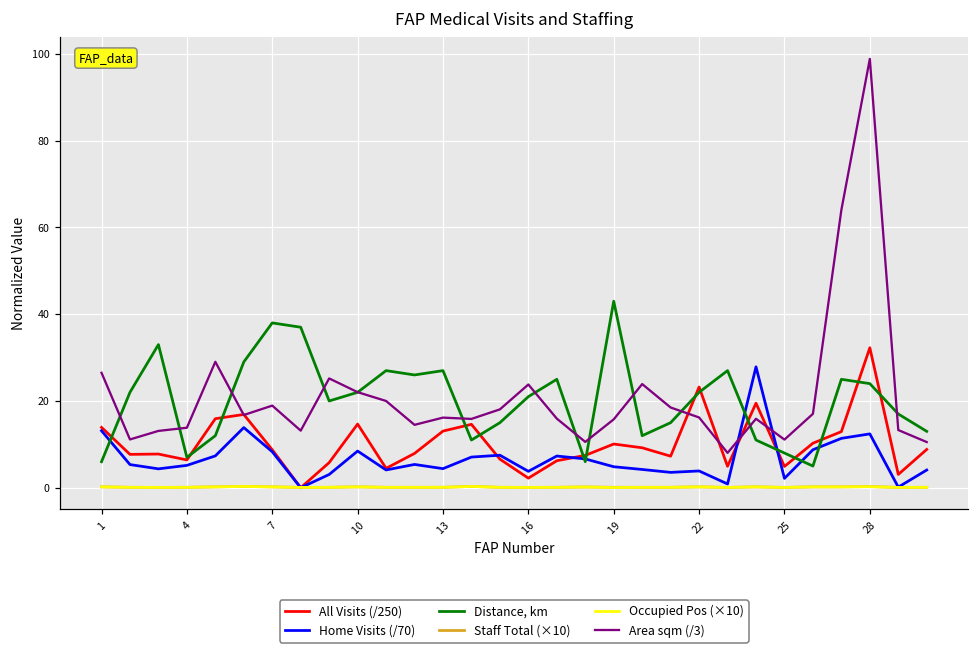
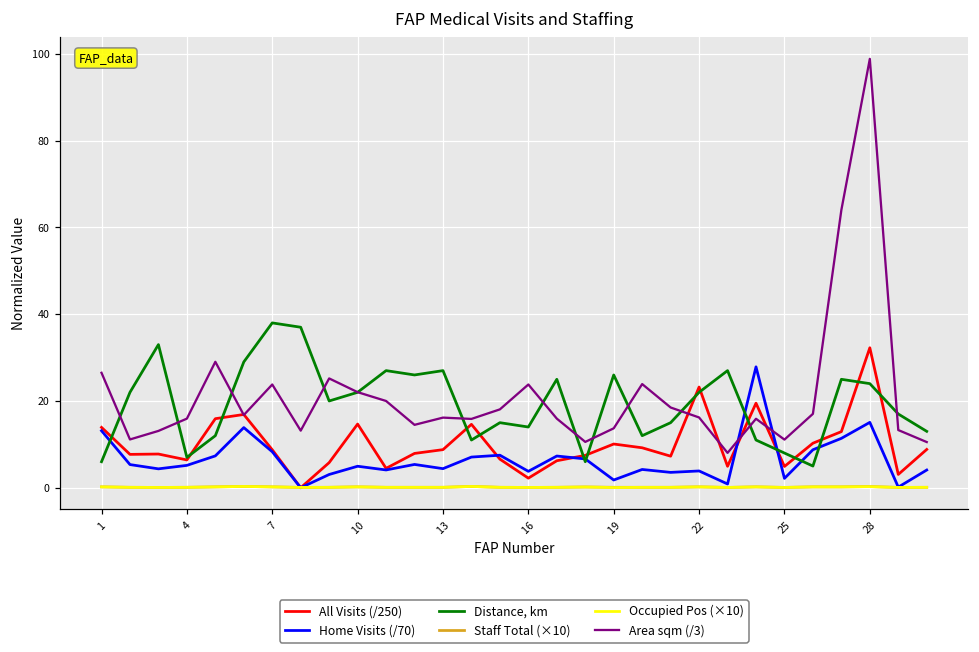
Area sqm (/3), 4: 14 -> 16
Area sqm (/3), 7: 19 -> 24
Home Visits (/70), 10: 8 -> 5
All Visits (/250), 13: 13 -> 9
Distance, km, 16: 21 -> 14
Home Visits (/70), 19: 5 -> 2
Distance, km, 19: 43 -> 26
Area sqm (/3), 19: 16 -> 14
Home Visits (/70), 28: 12 -> 15
